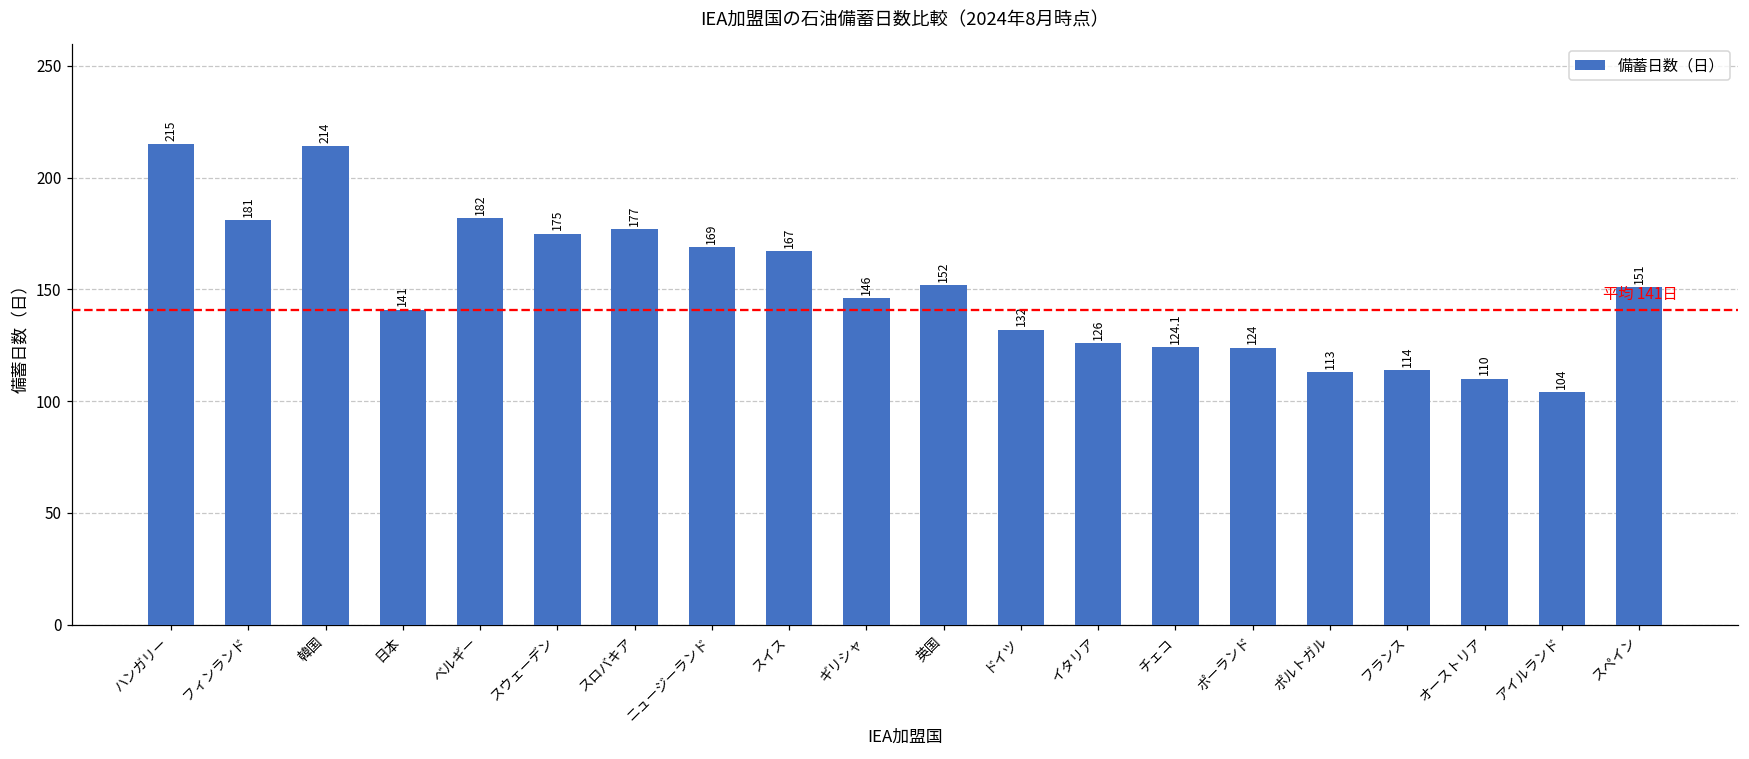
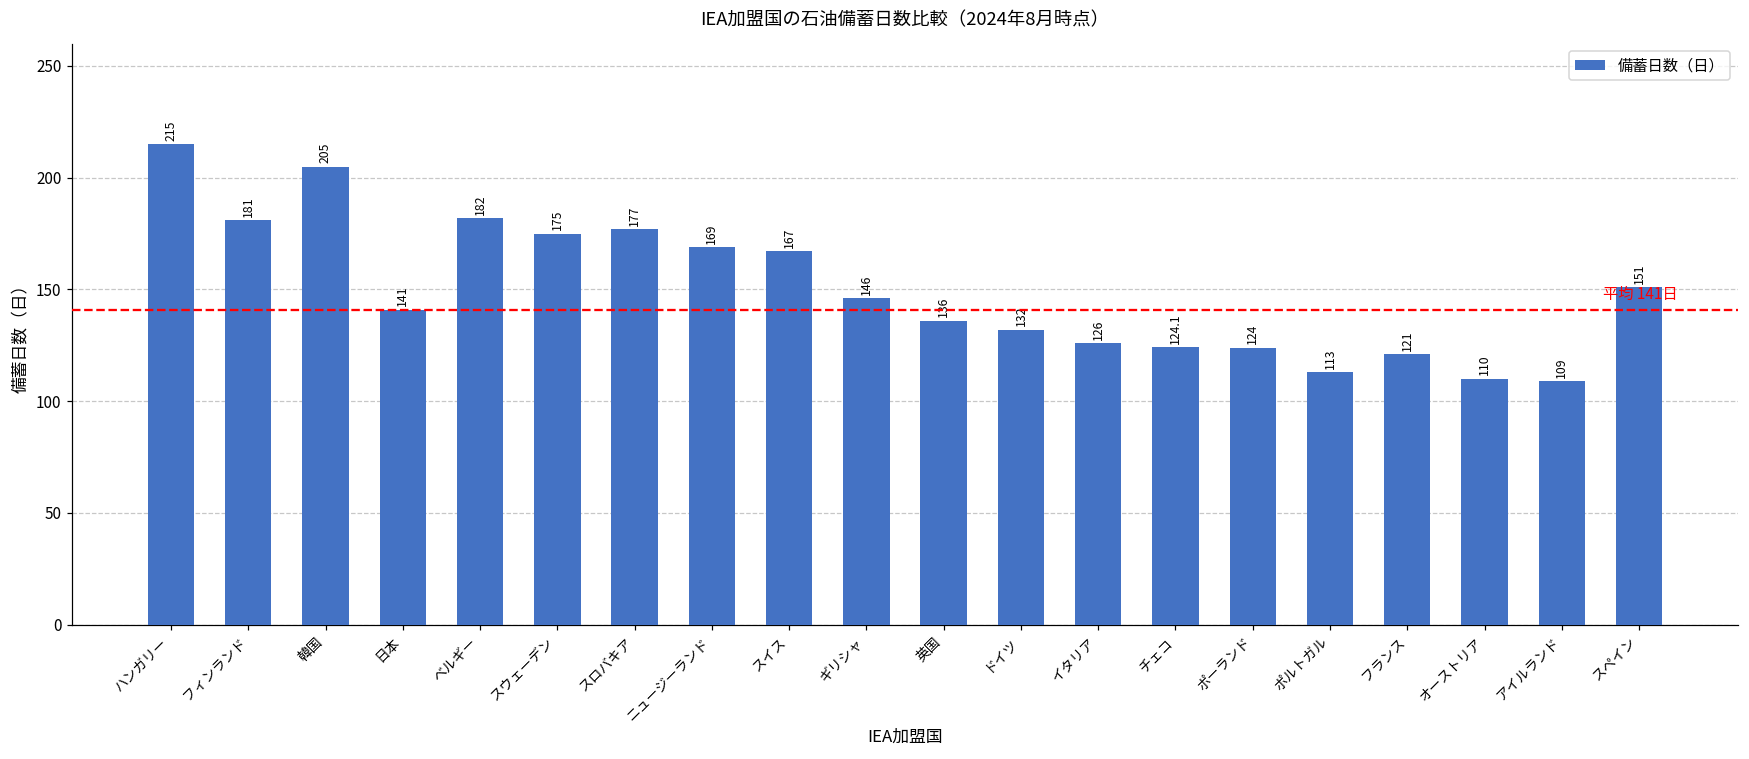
韓国: 214 -> 205
英国: 152 -> 136
フランス: 114 -> 121
アイルランド: 104 -> 109
